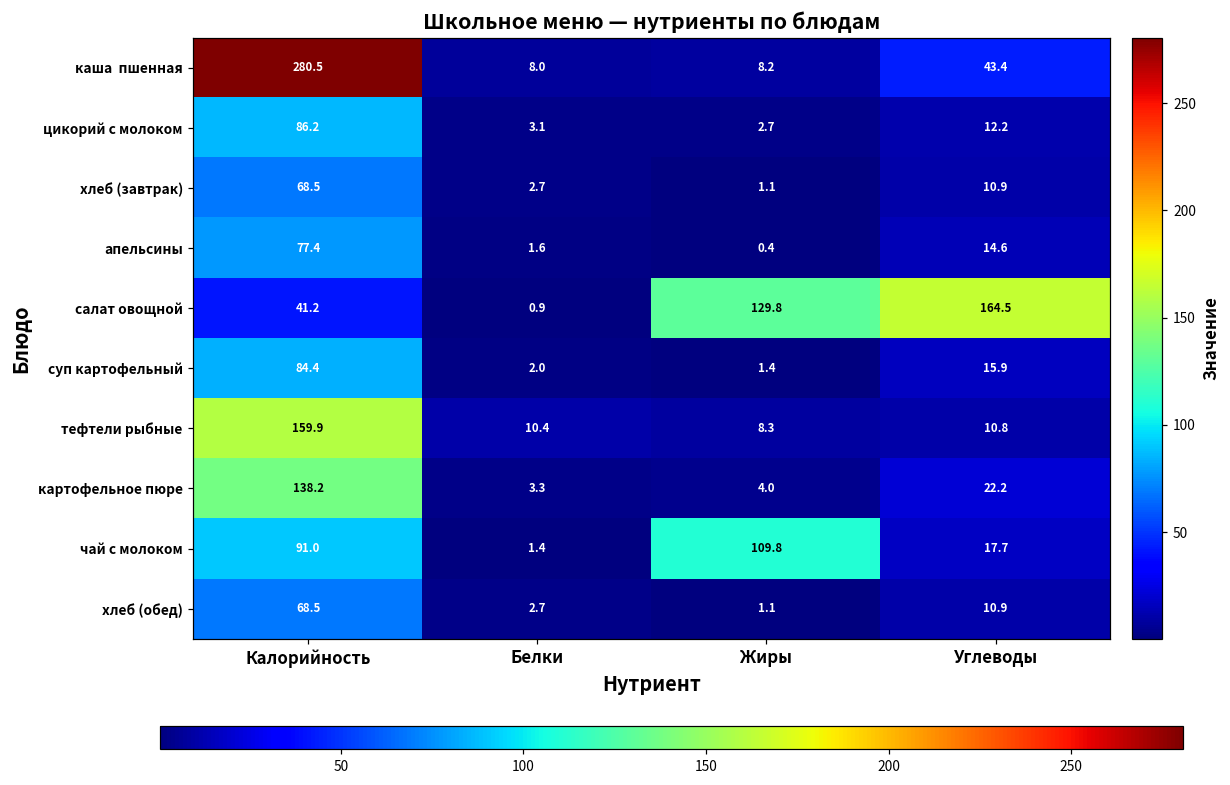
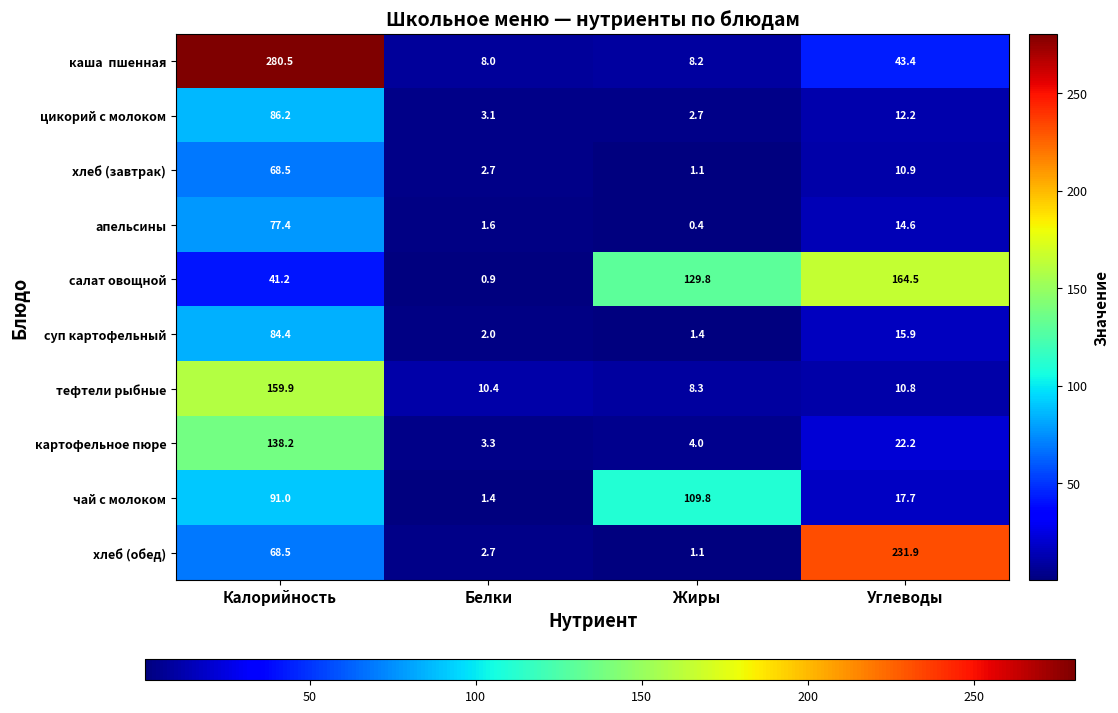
хлеб (обед), Углеводы: 10.9 -> 231.9
